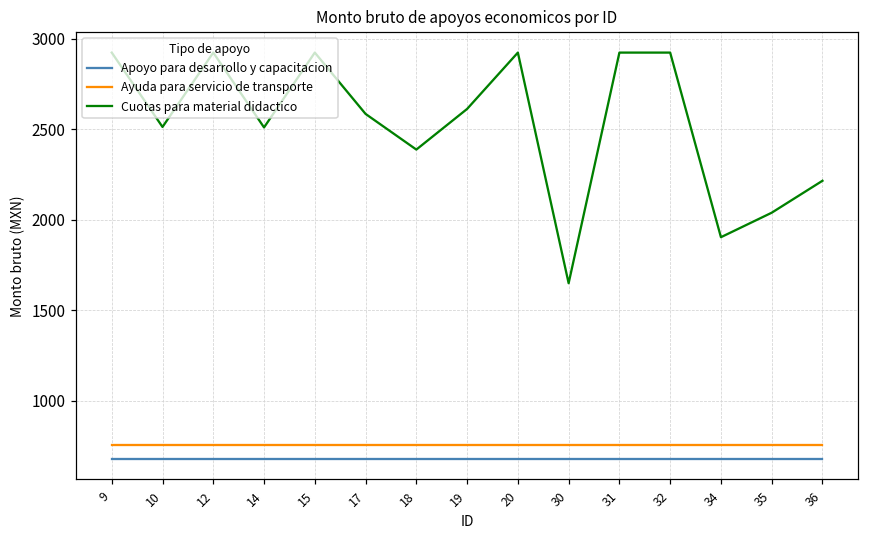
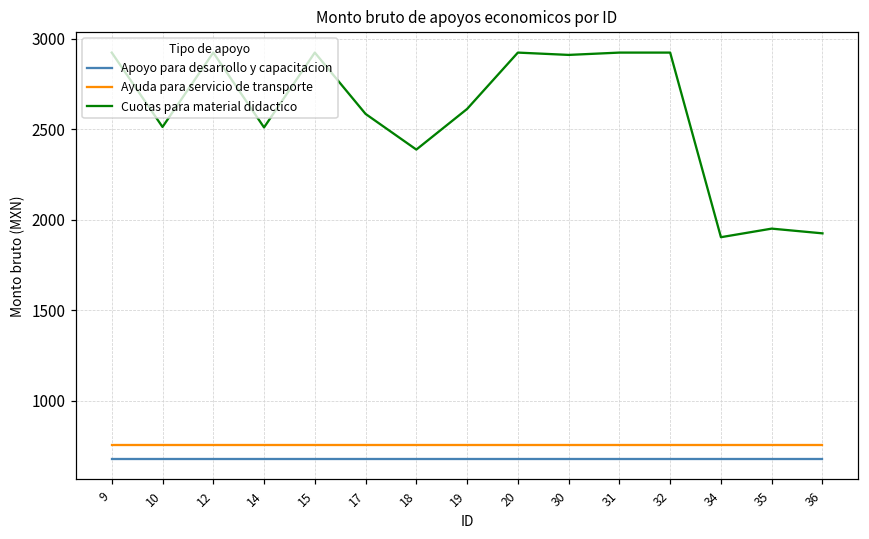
Cuotas para material didactico, 30: 1650 -> 2910
Cuotas para material didactico, 35: 2040 -> 1950
Cuotas para material didactico, 36: 2220 -> 1920
